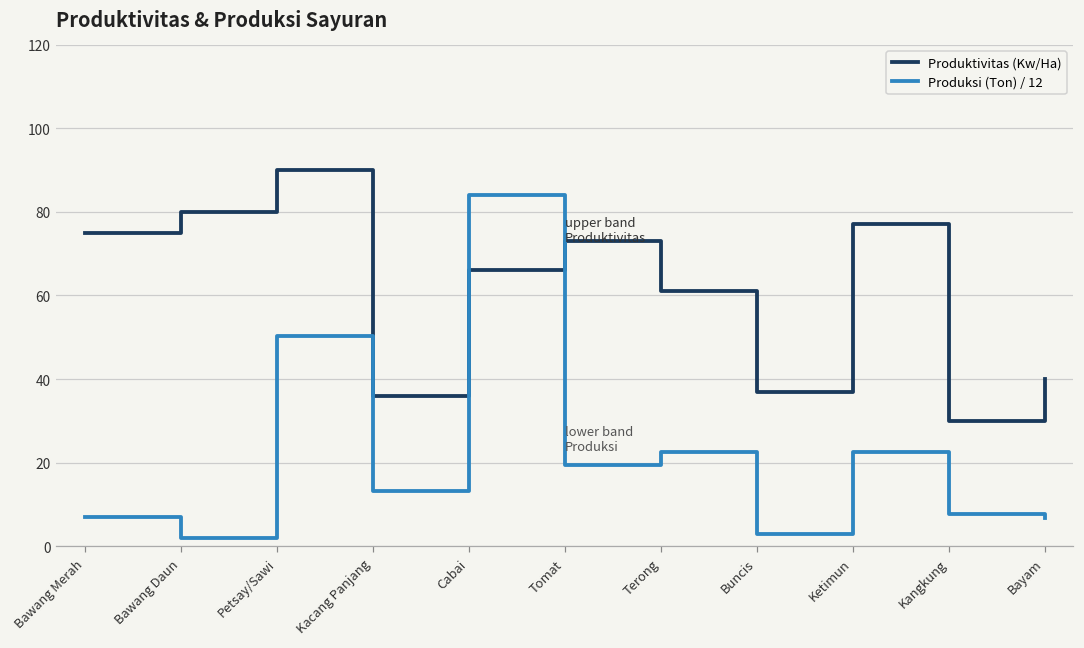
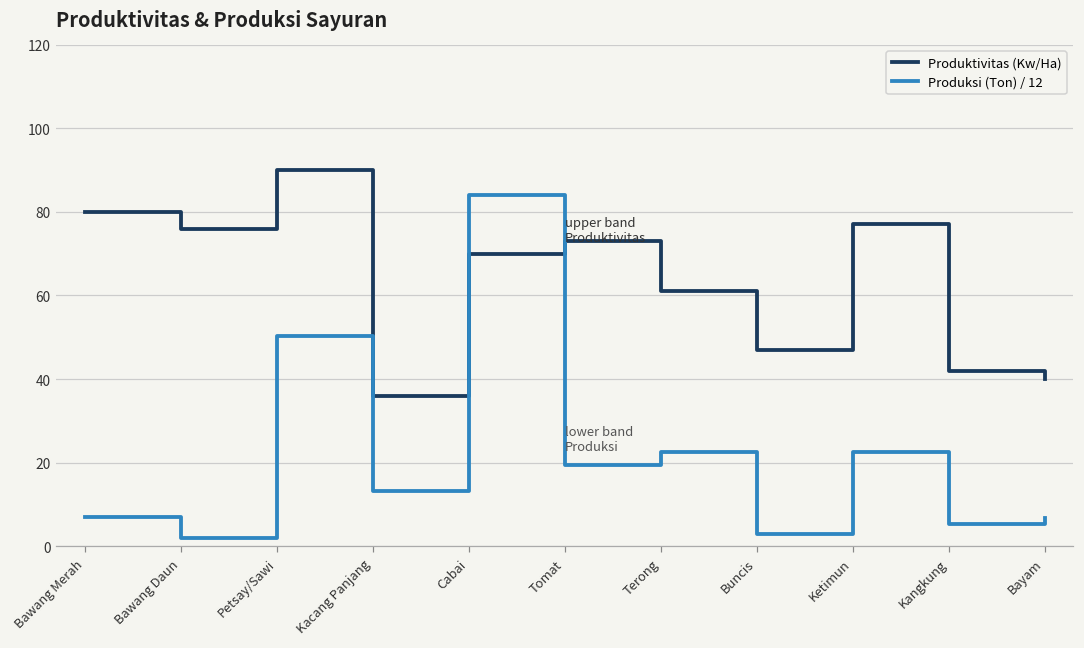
Produktivitas (Kw/Ha), Bawang Merah: 75 -> 80
Produktivitas (Kw/Ha), Bawang Daun: 80 -> 76
Produktivitas (Kw/Ha), Cabai: 66 -> 70
Produktivitas (Kw/Ha), Buncis: 37 -> 47
Produktivitas (Kw/Ha), Kangkung: 30 -> 42
Produksi (Ton) / 12, Kangkung: 8 -> 5
